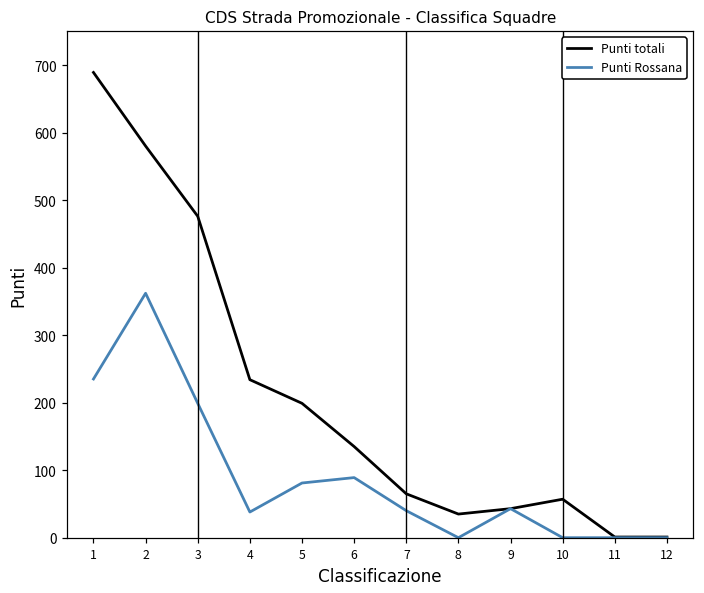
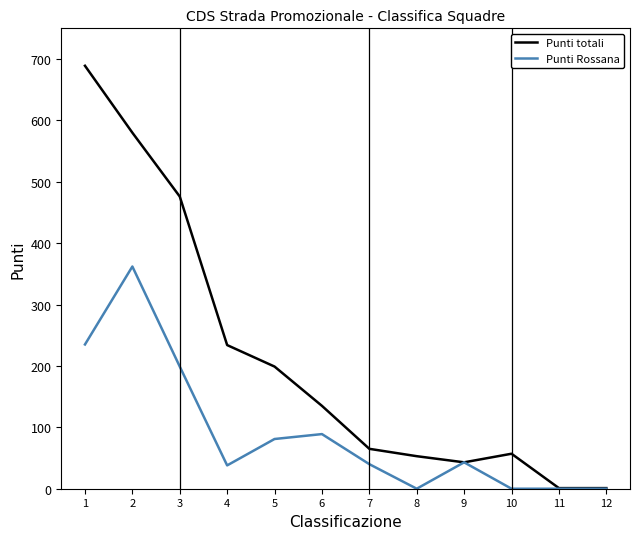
Punti totali, 8: 40 -> 50
